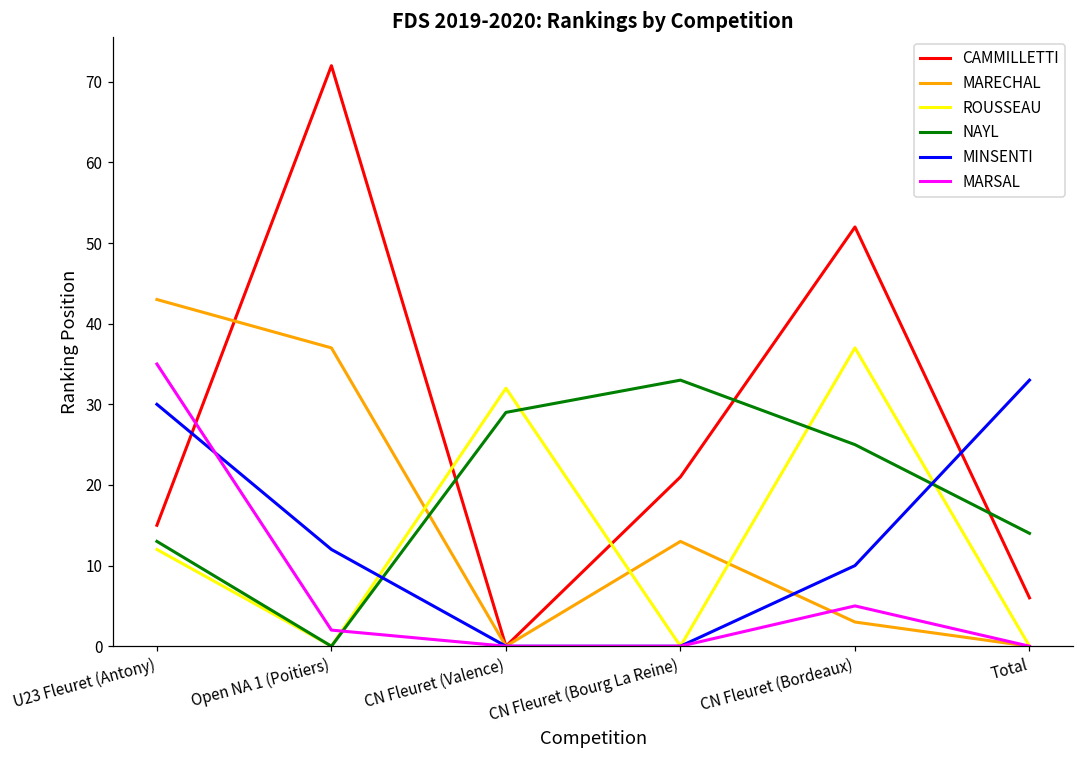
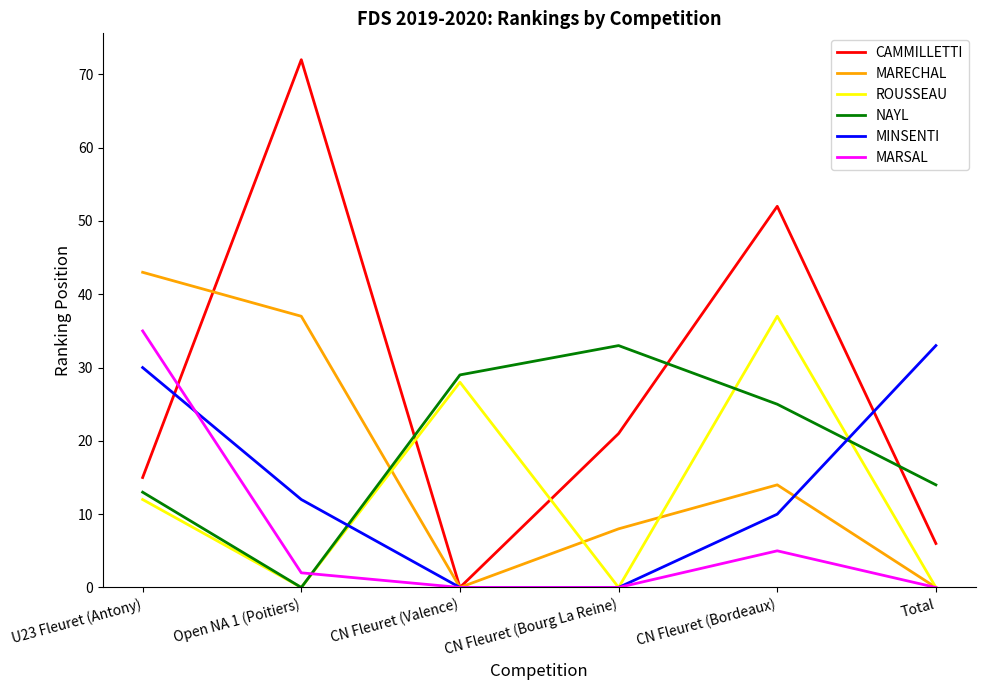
ROUSSEAU, CN Fleuret (Valence): 32 -> 28
MARECHAL, CN Fleuret (Bourg La Reine): 13 -> 8
MARECHAL, CN Fleuret (Bordeaux): 3 -> 14
